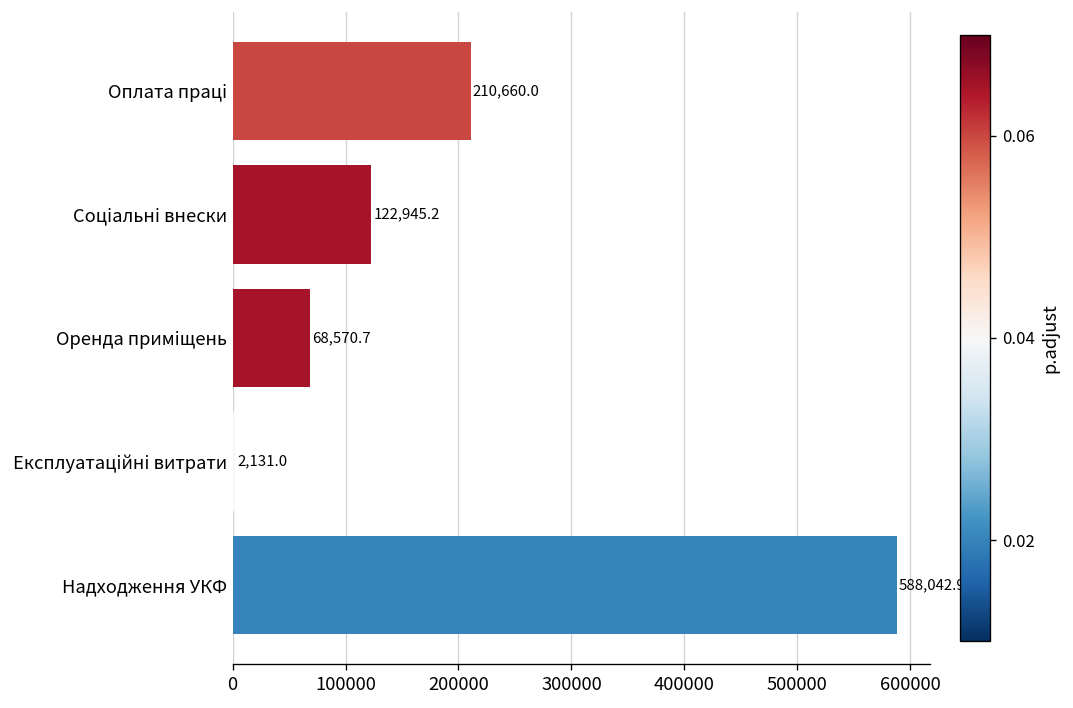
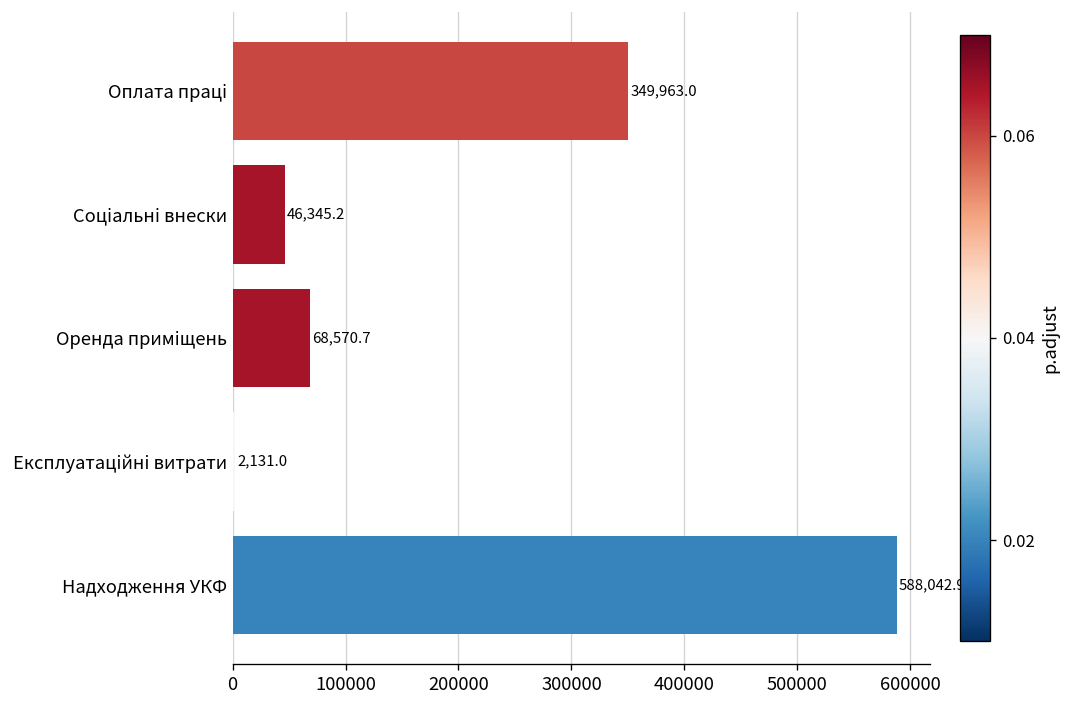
Оплата праці: 210,660.0 -> 349,963.0
Соціальні внески: 122,945.2 -> 46,345.2
